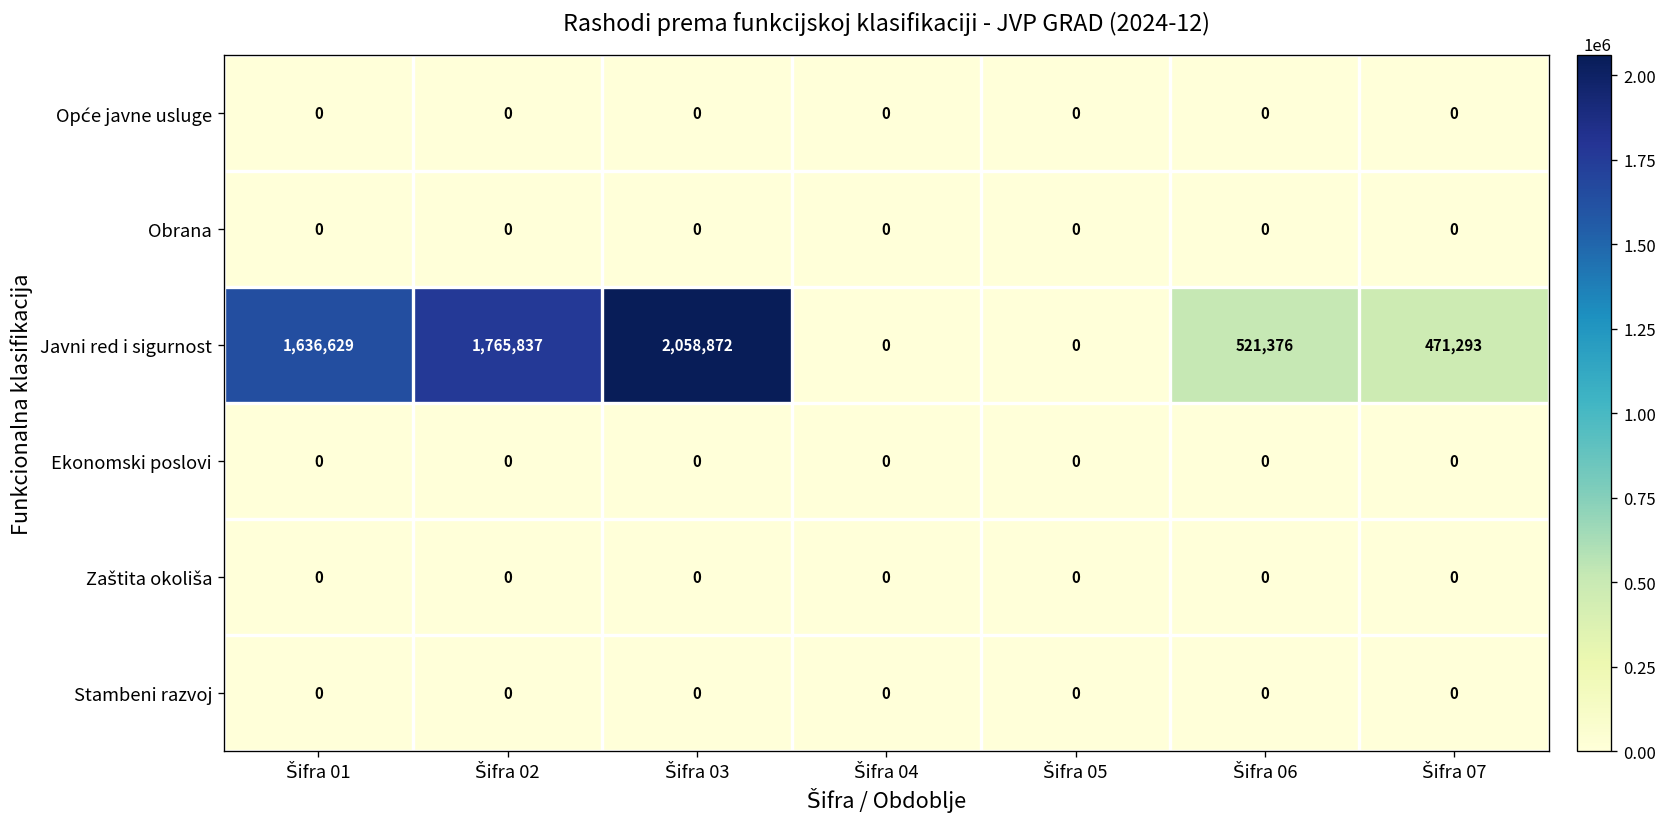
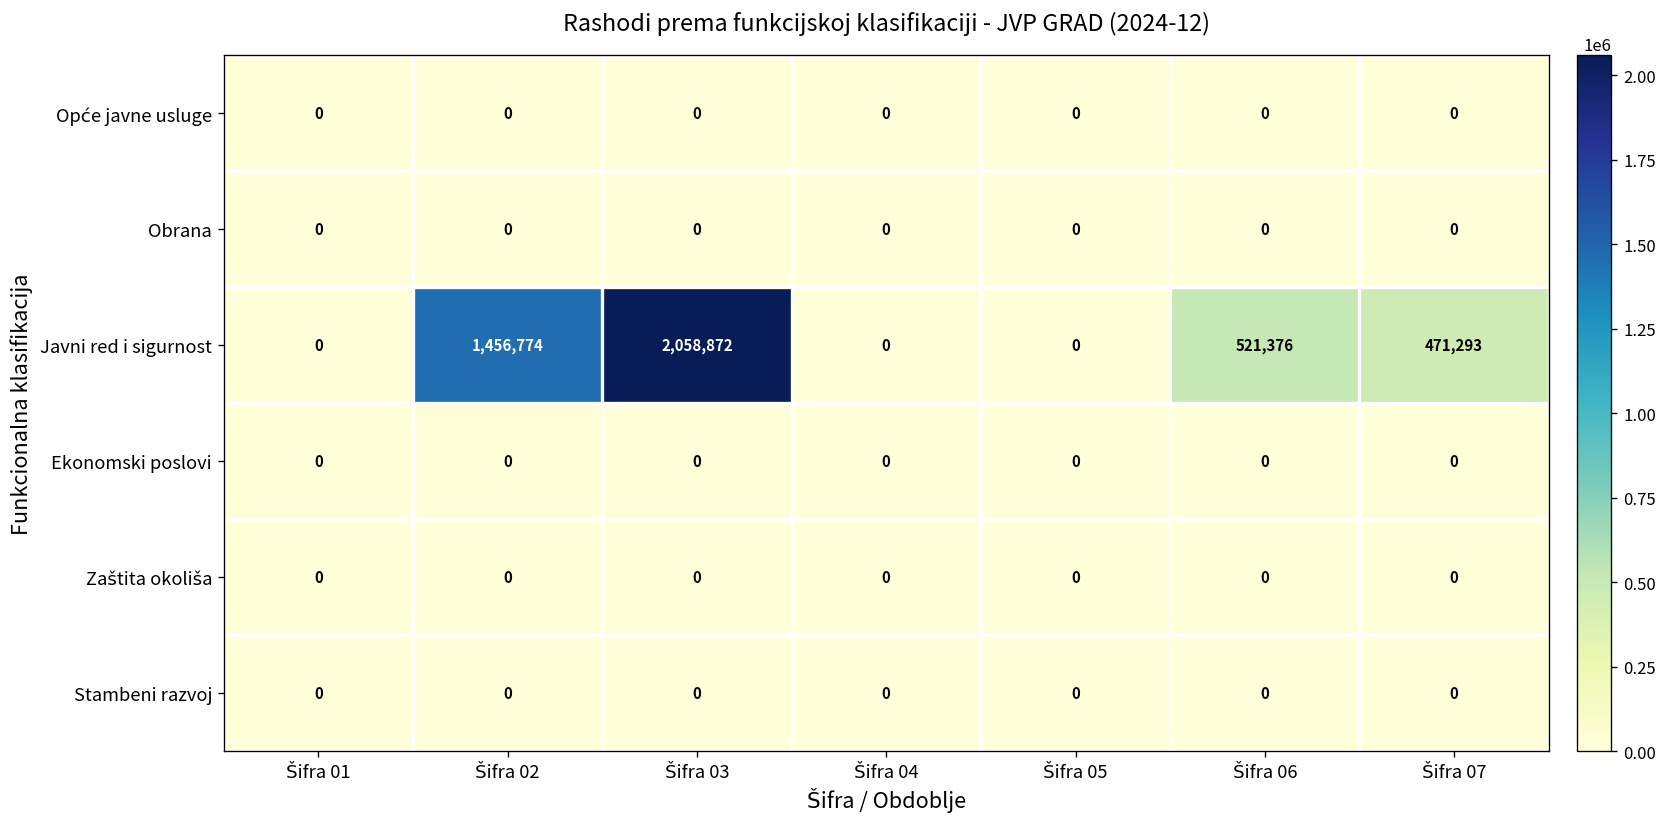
Javni red i sigurnost, Šifra 01: 1,636,629 -> 0
Javni red i sigurnost, Šifra 02: 1,765,837 -> 1,456,774
